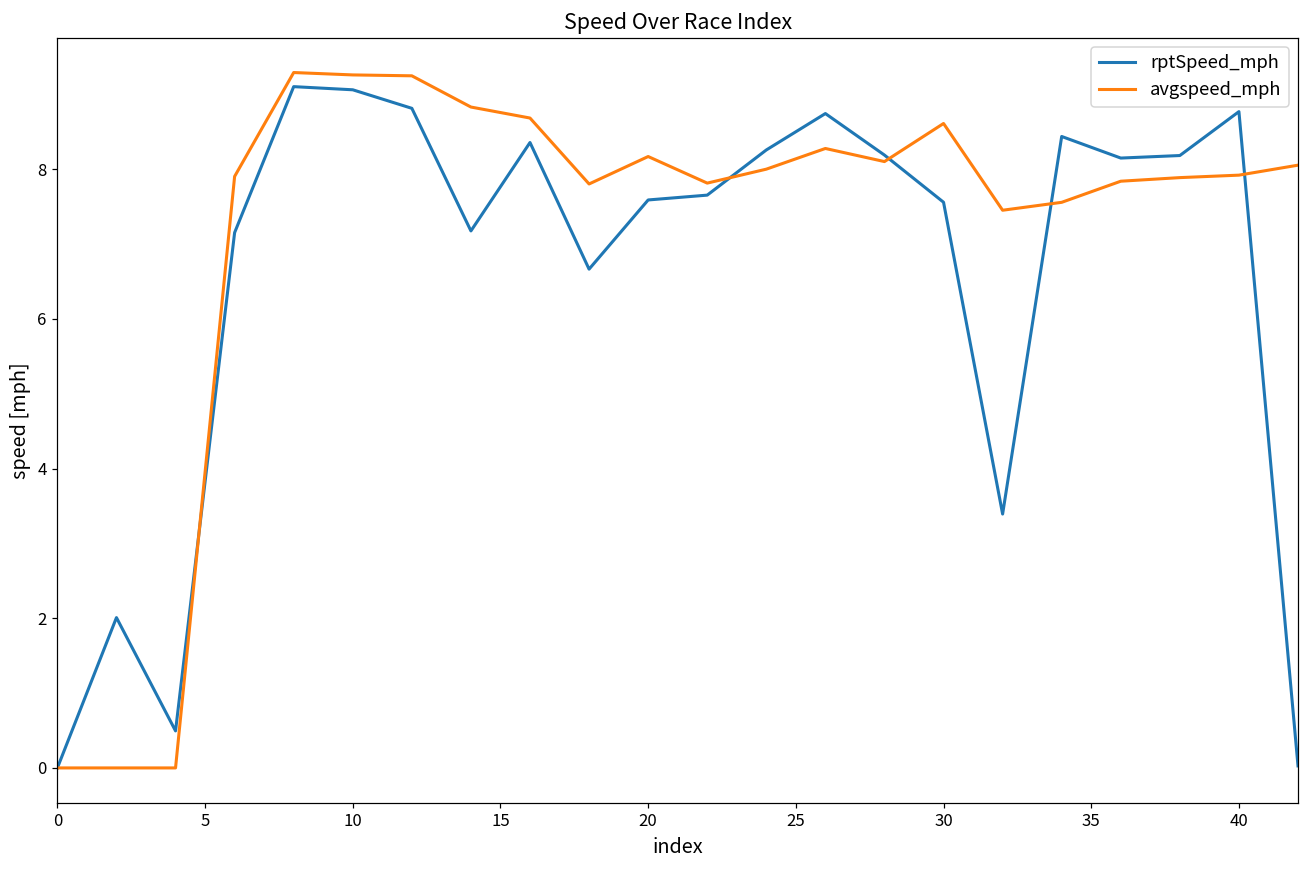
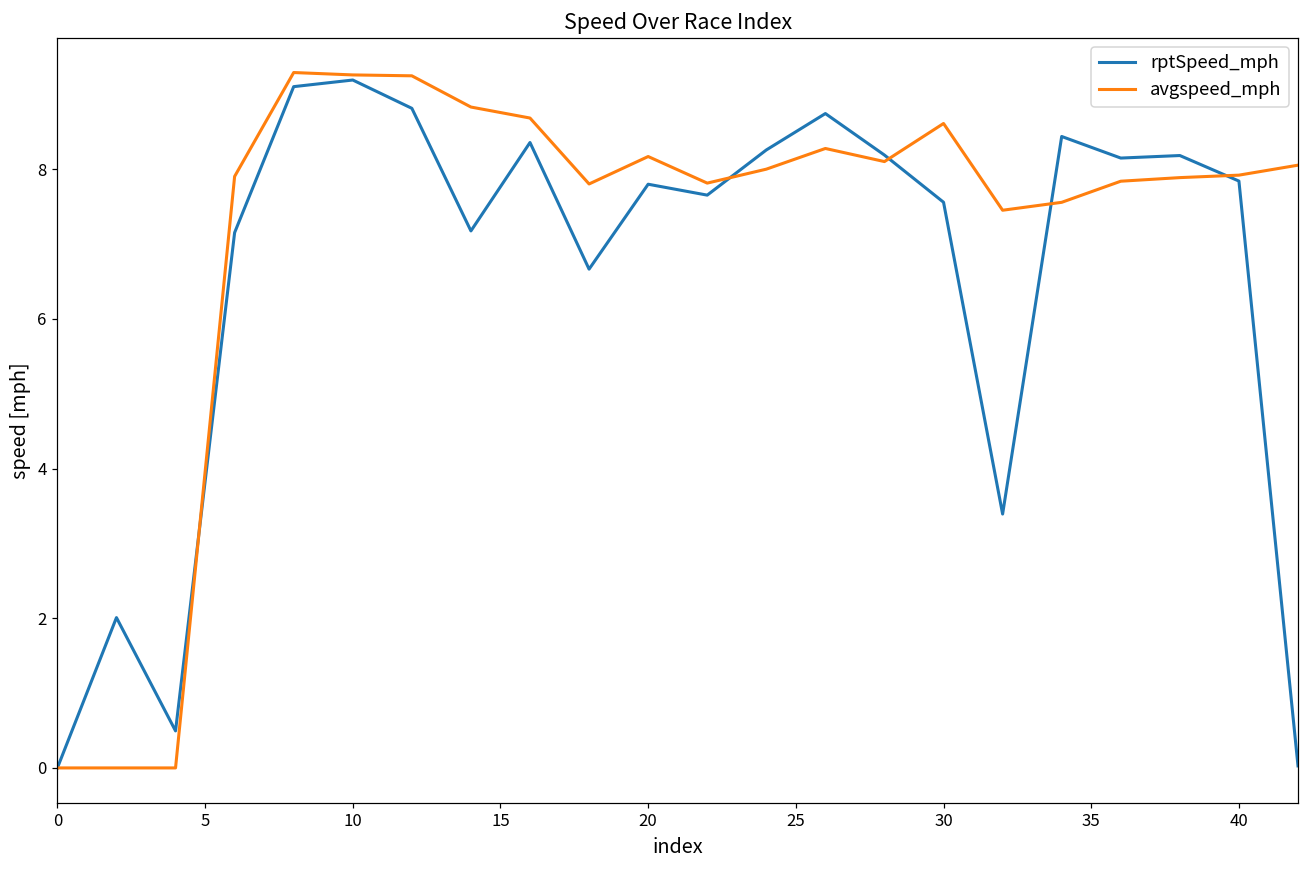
rptSpeed_mph, 10: 9.1 -> 9.2
rptSpeed_mph, 20: 7.6 -> 7.8
rptSpeed_mph, 40: 8.8 -> 7.8
